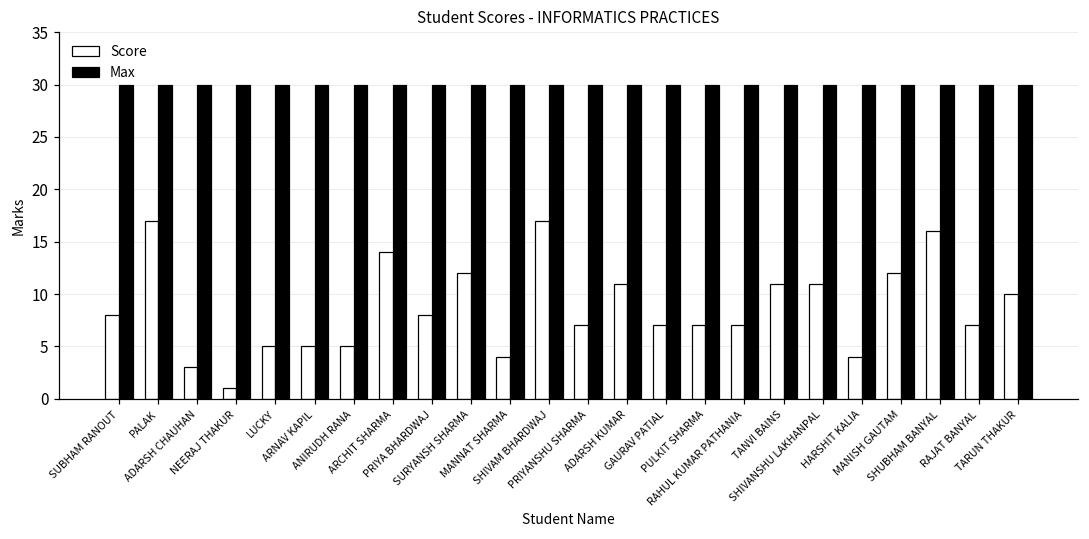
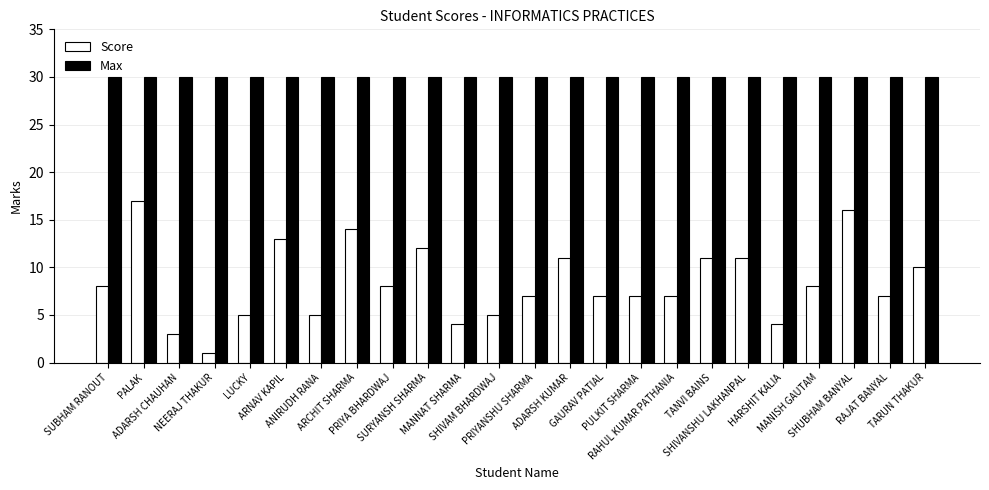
Score, ARNAV KAPIL: 5 -> 13
Score, SHIVAM BHARDWAJ: 17 -> 5
Score, MANISH GAUTAM: 12 -> 8
